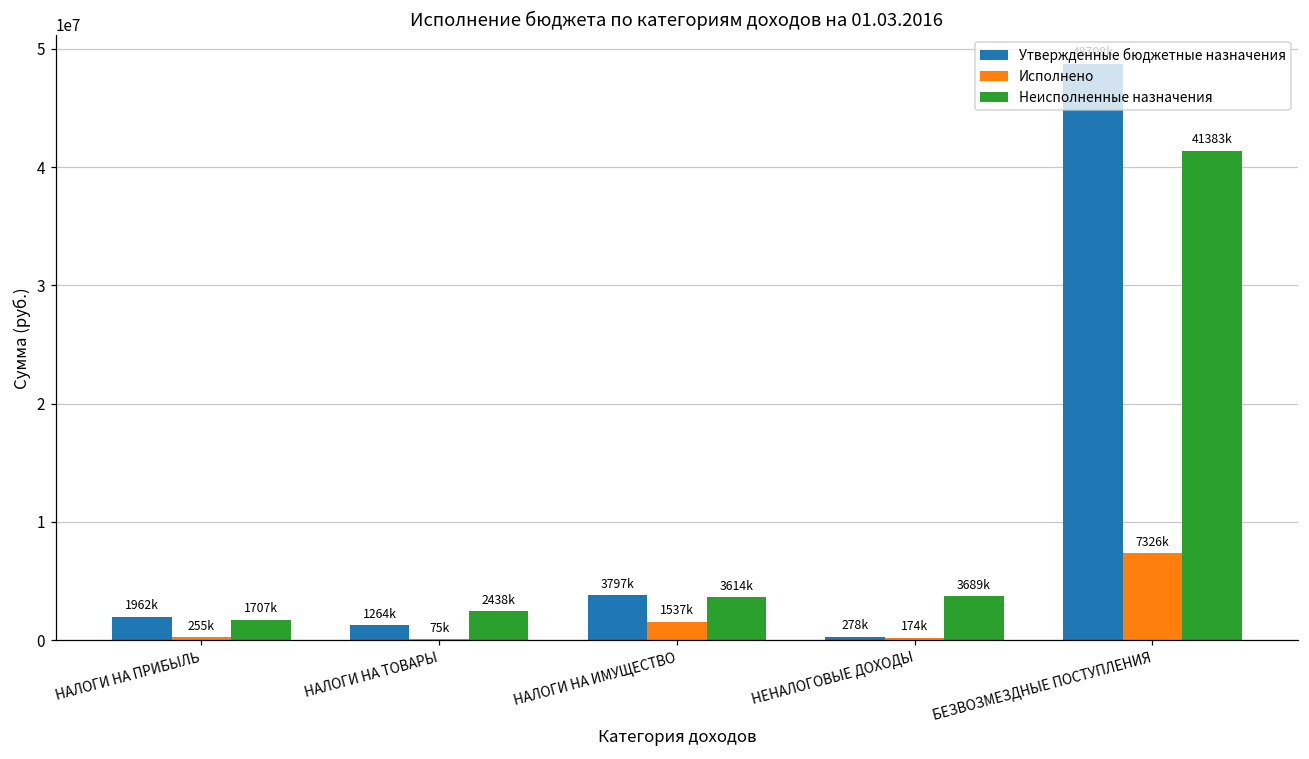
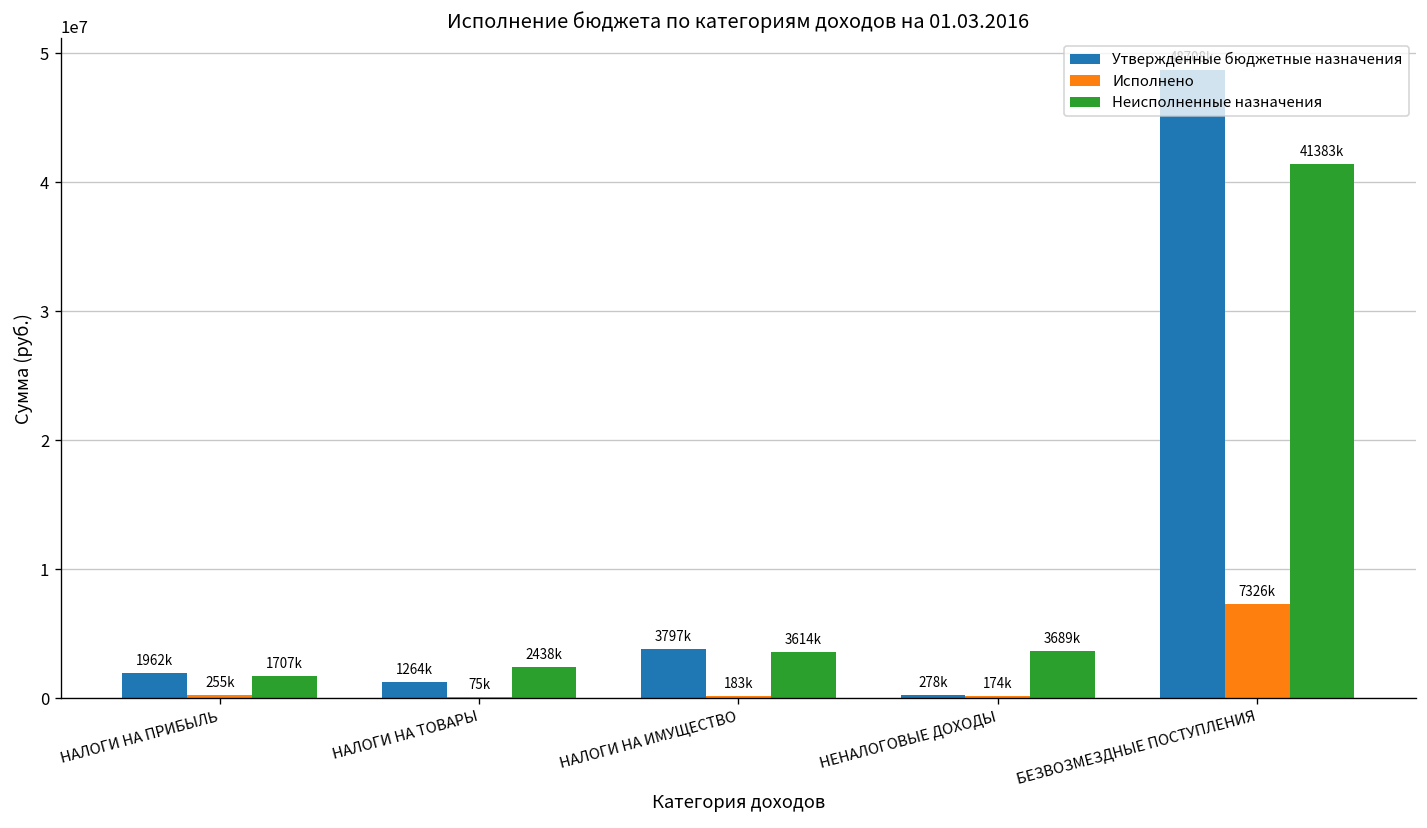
Исполнено, НАЛОГИ НА ИМУЩЕСТВО: 1537k -> 183k
